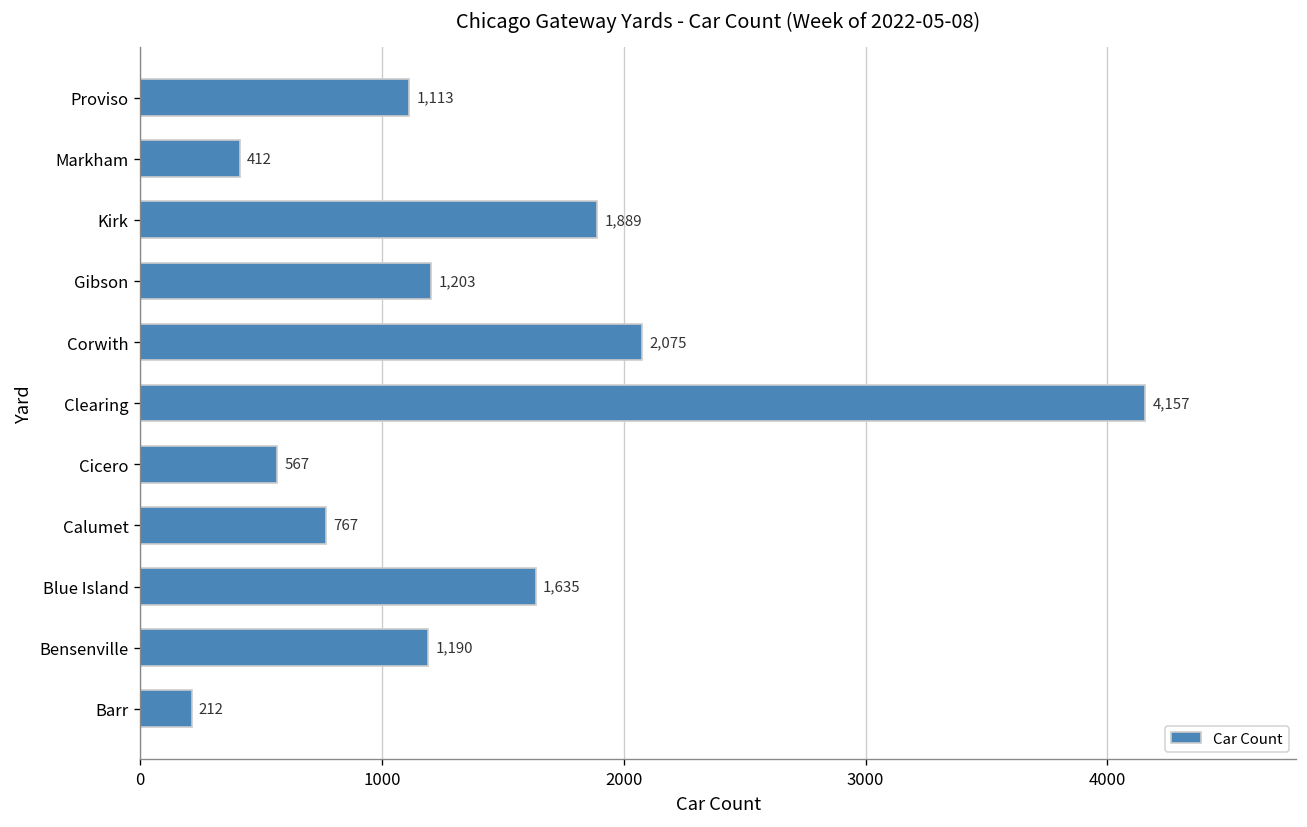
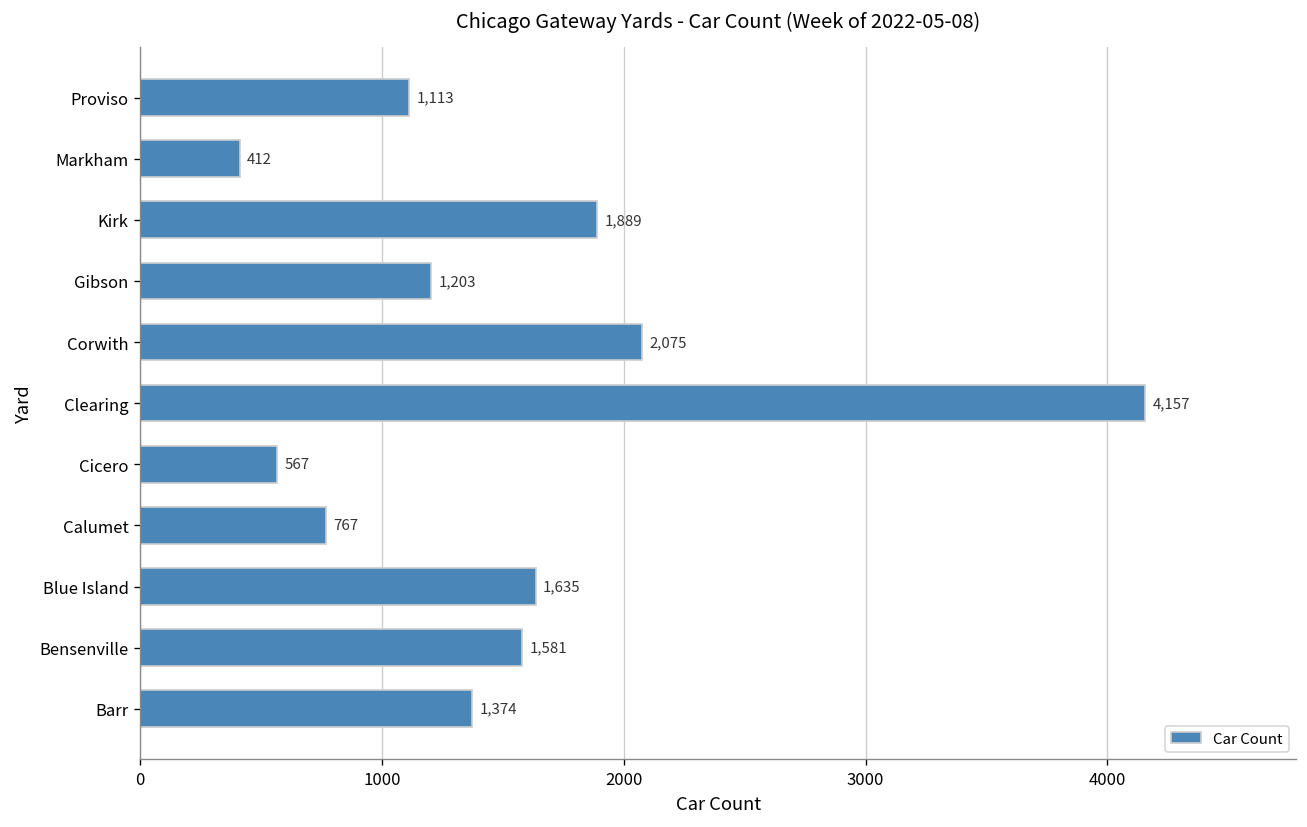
Bensenville: 1,190 -> 1,581
Barr: 212 -> 1,374
